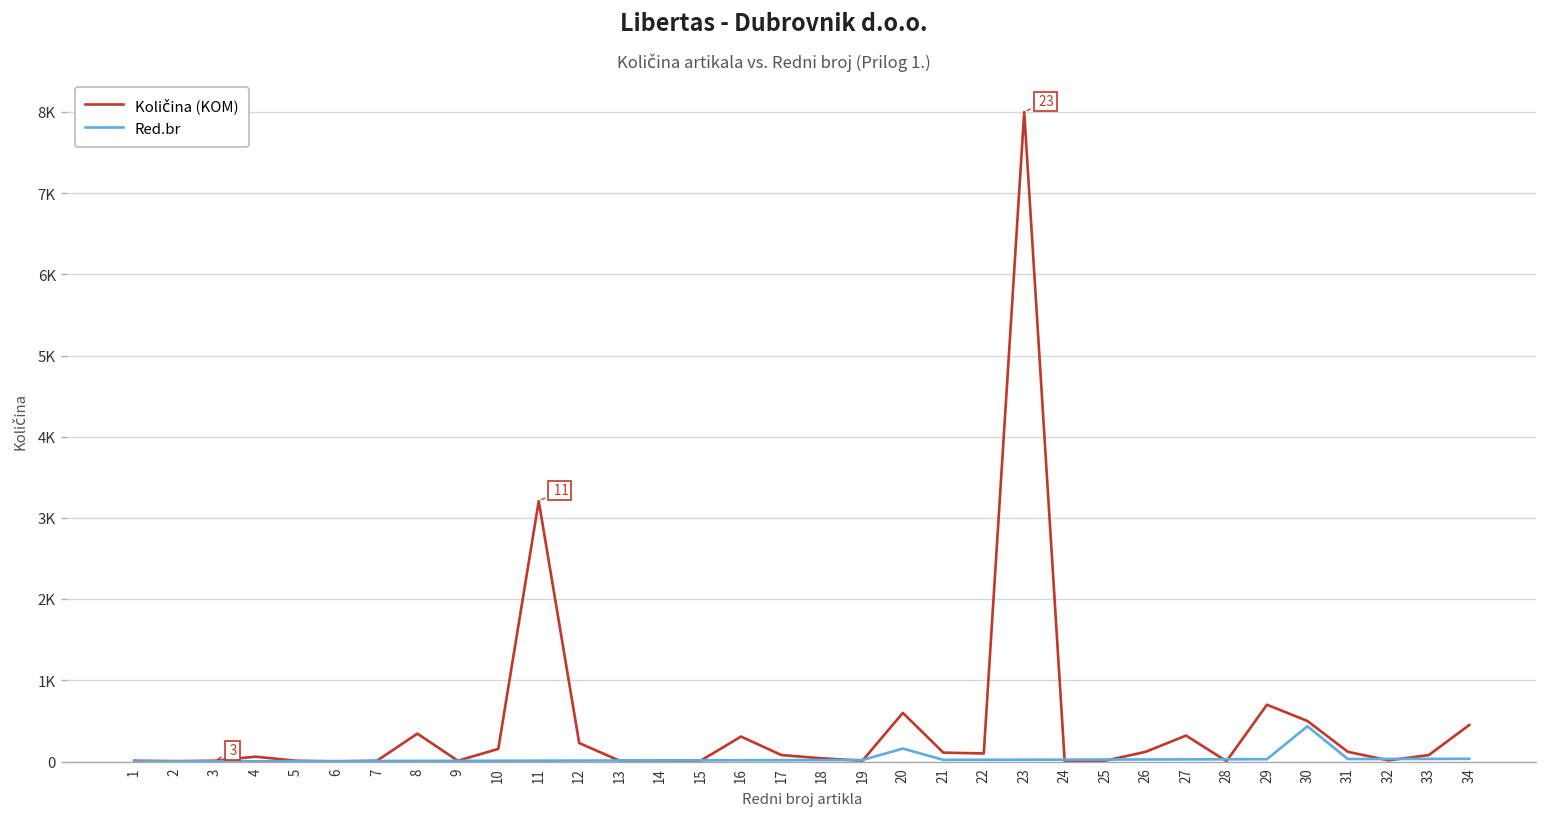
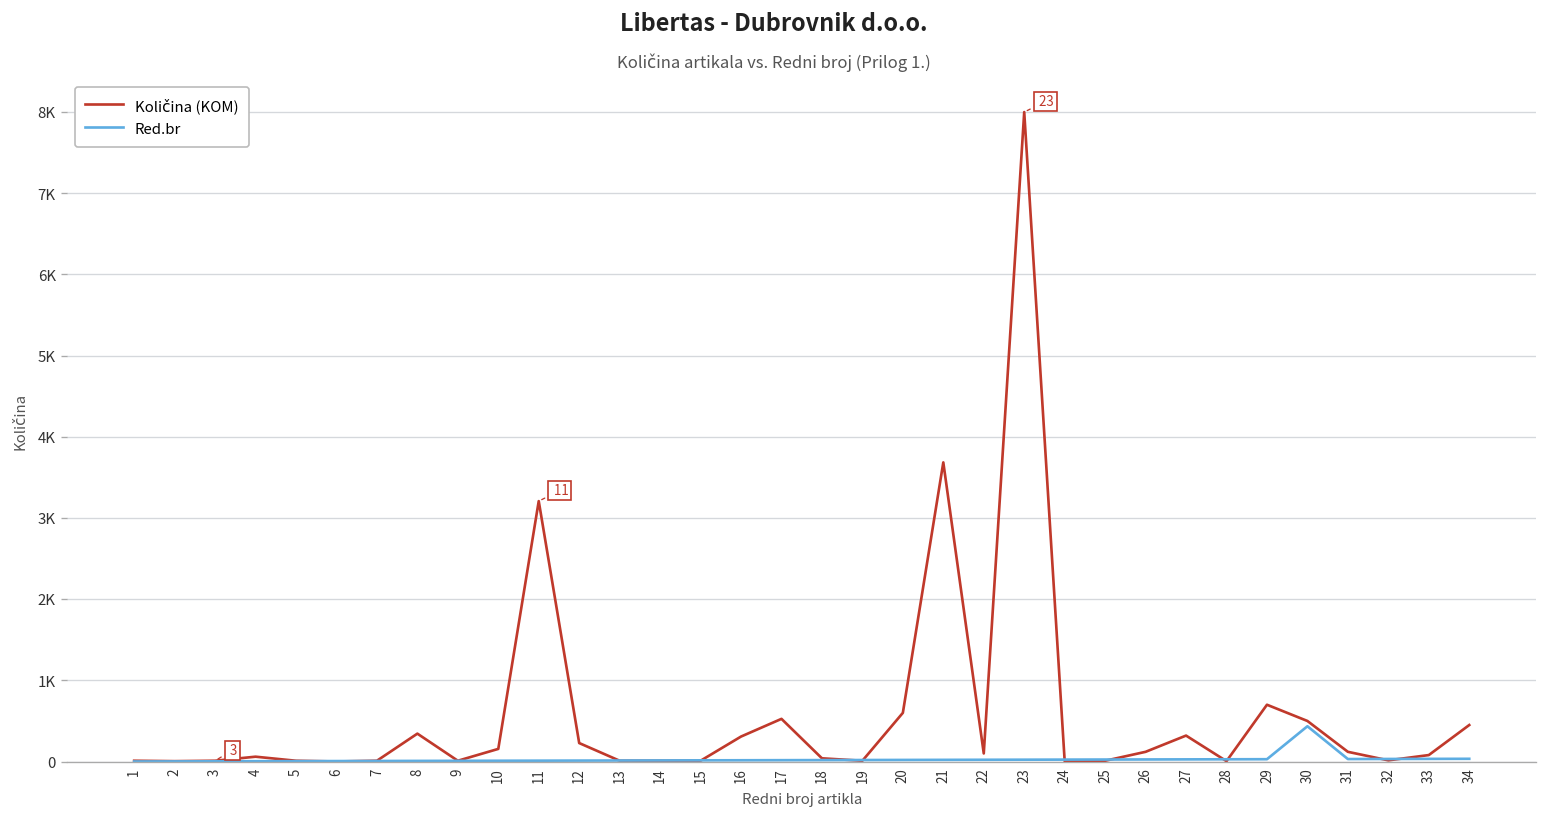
Količina (KOM), 17: 100 -> 500
Red.br, 20: 200 -> 0
Količina (KOM), 21: 100 -> 3700
